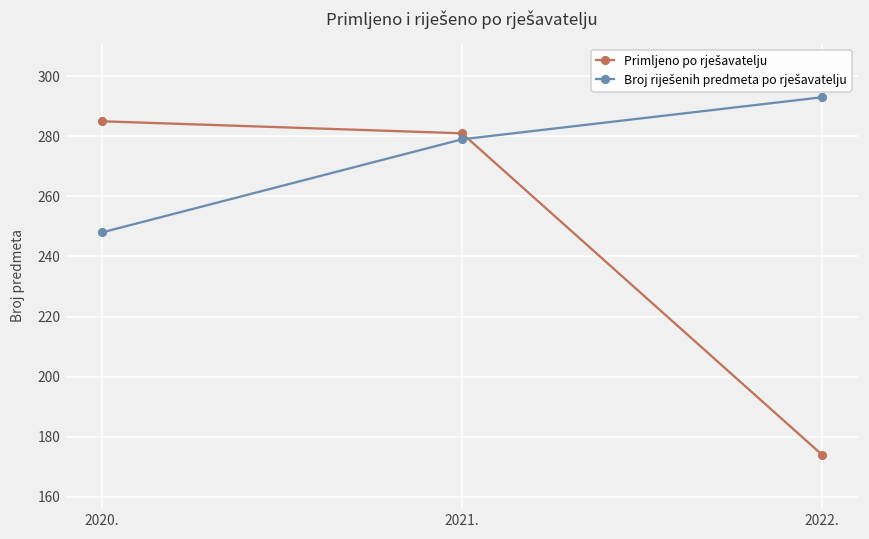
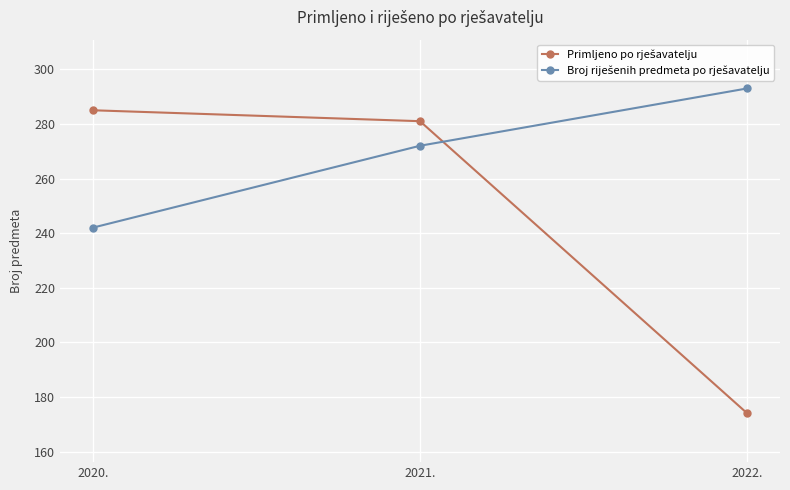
Broj riješenih predmeta po rješavatelju, 2020.: 248 -> 242
Broj riješenih predmeta po rješavatelju, 2021.: 279 -> 272
